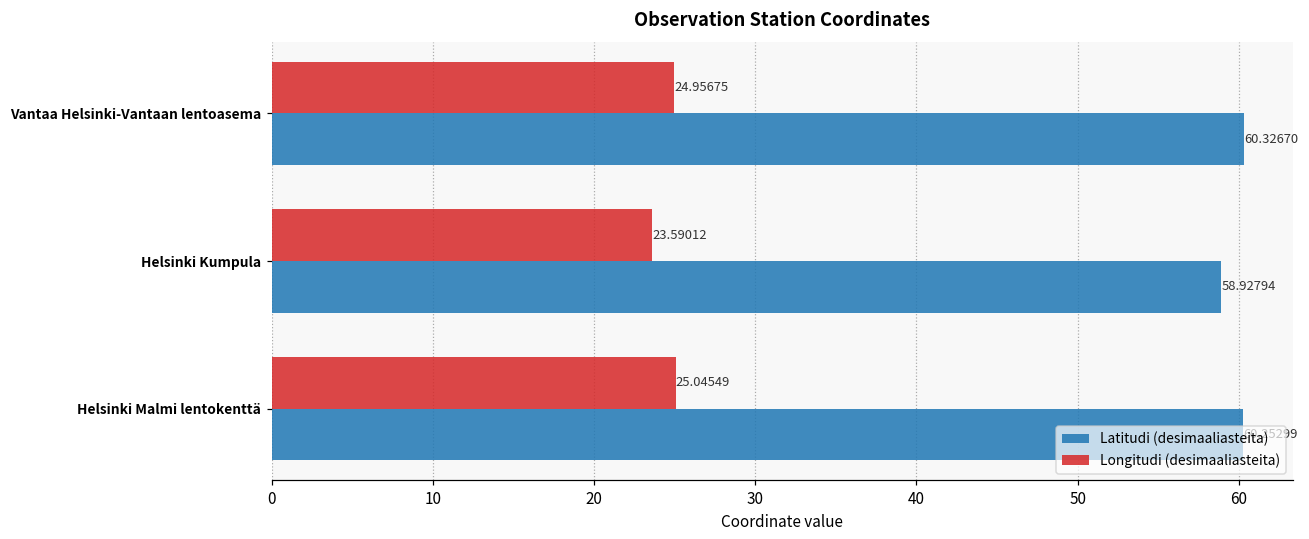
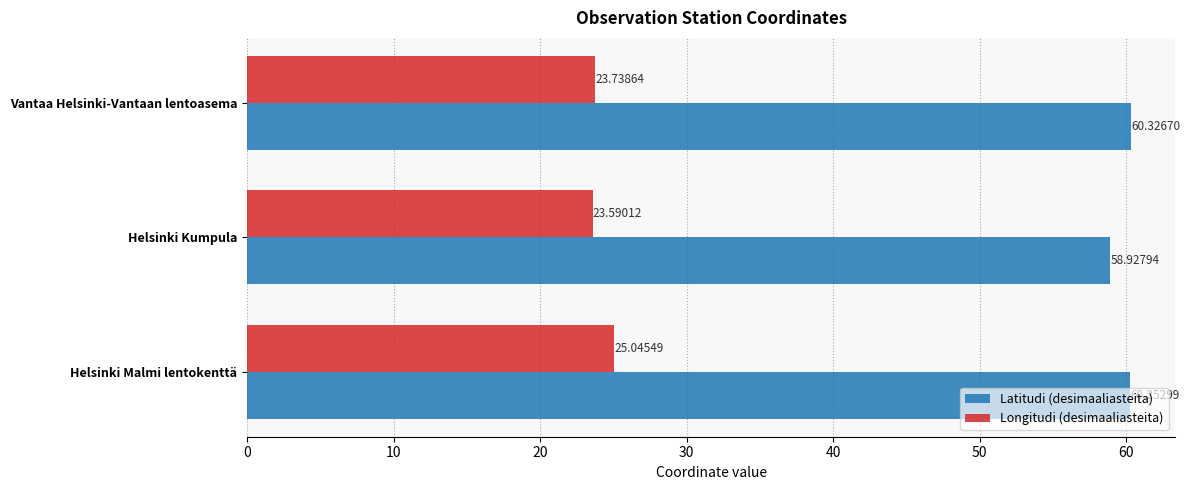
Longitudi (desimaaliasteita), Vantaa Helsinki-Vantaan lentoasema: 24.95675 -> 23.73864
